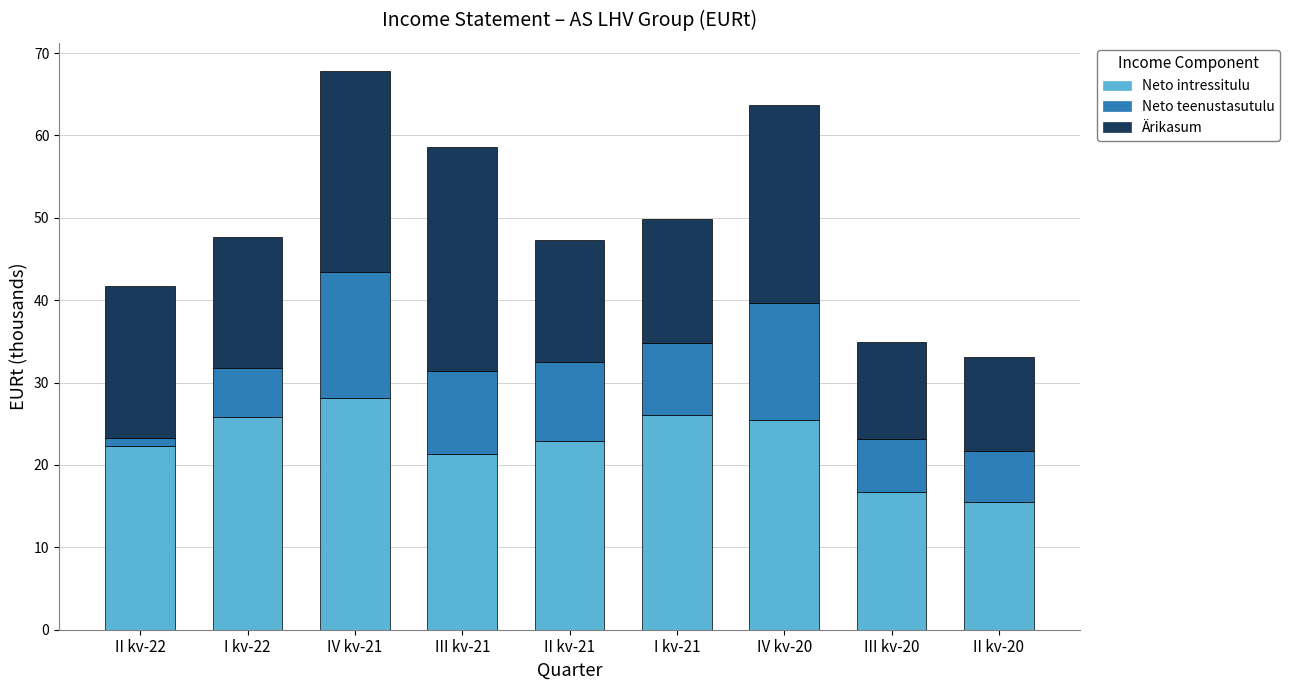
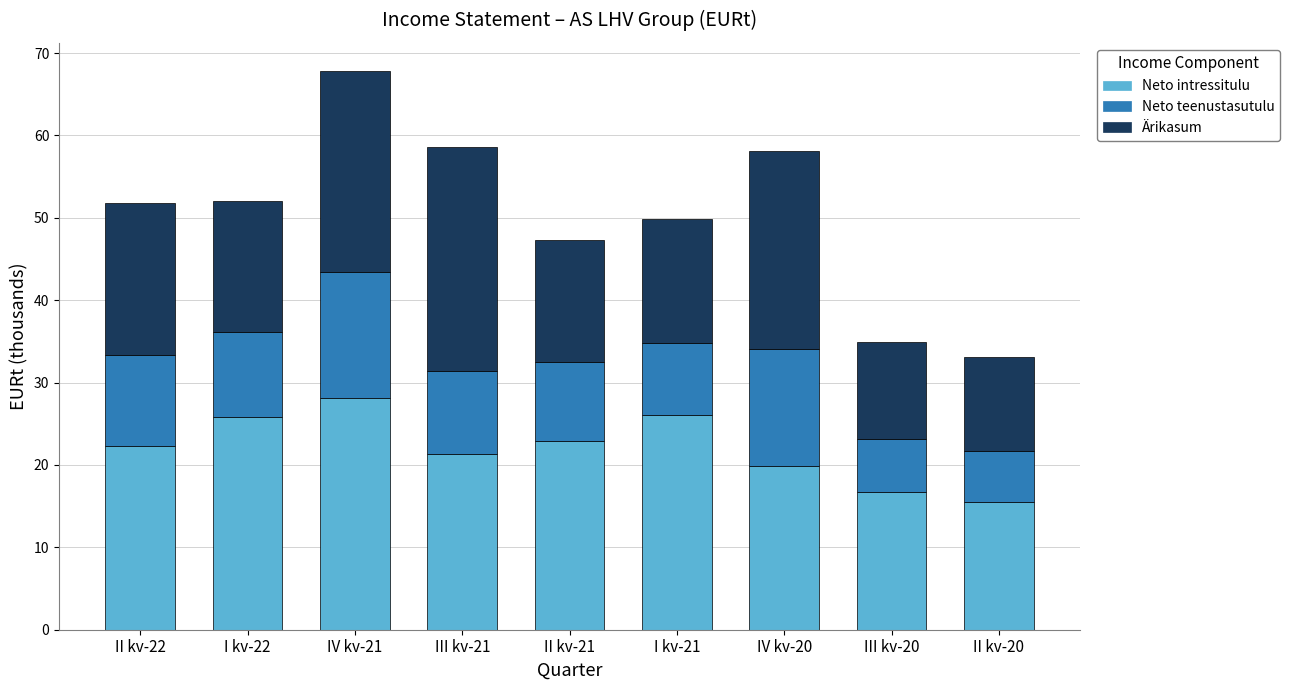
Neto teenustasutulu, II kv-22: 1 -> 11
Neto teenustasutulu, I kv-22: 6 -> 10
Neto intressitulu, IV kv-20: 25 -> 20
